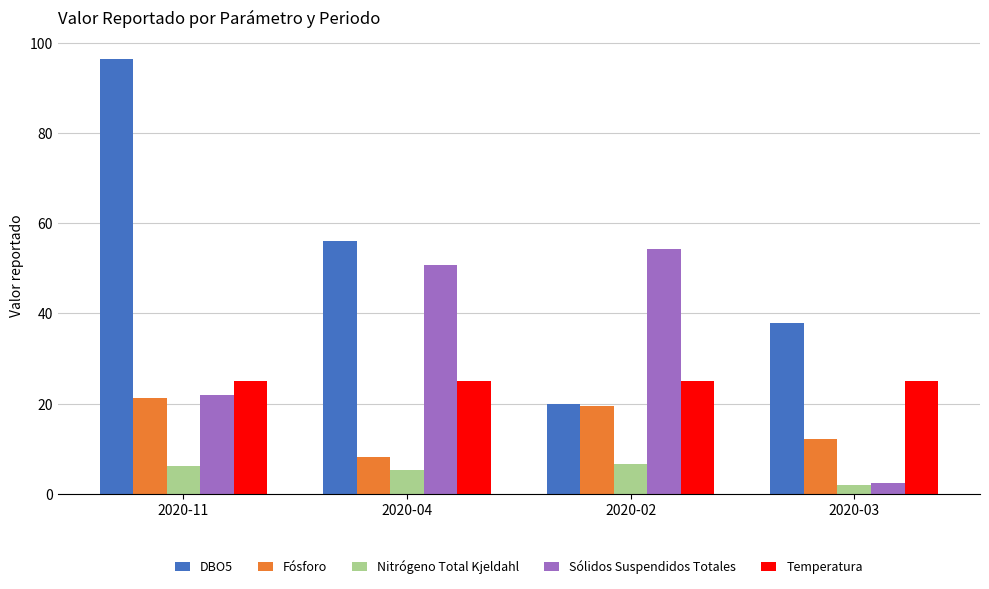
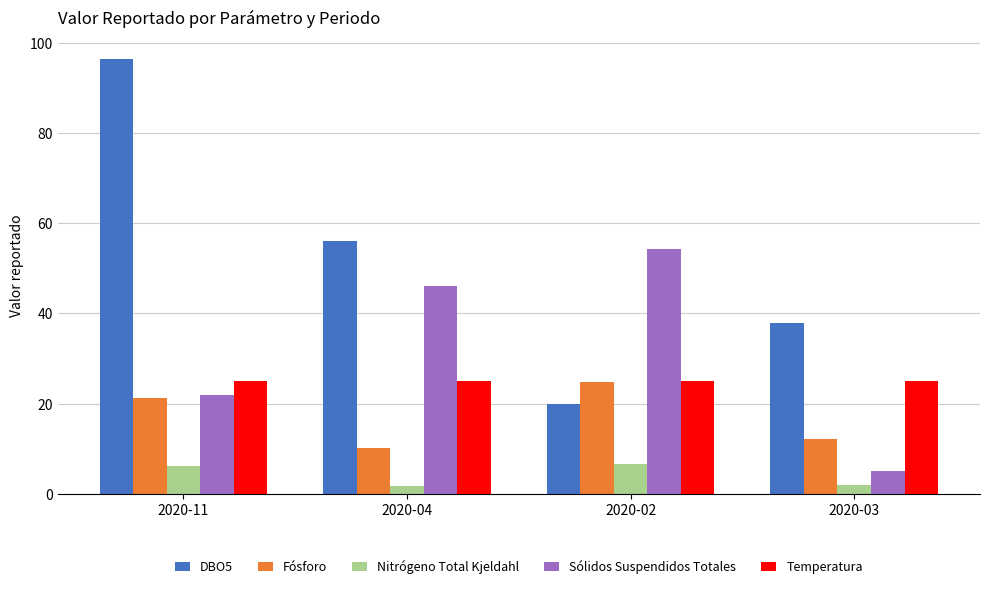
Fósforo, 2020-04: 8 -> 10
Nitrógeno Total Kjeldahl, 2020-04: 5 -> 2
Sólidos Suspendidos Totales, 2020-04: 51 -> 46
Fósforo, 2020-02: 20 -> 25
Sólidos Suspendidos Totales, 2020-03: 3 -> 5
